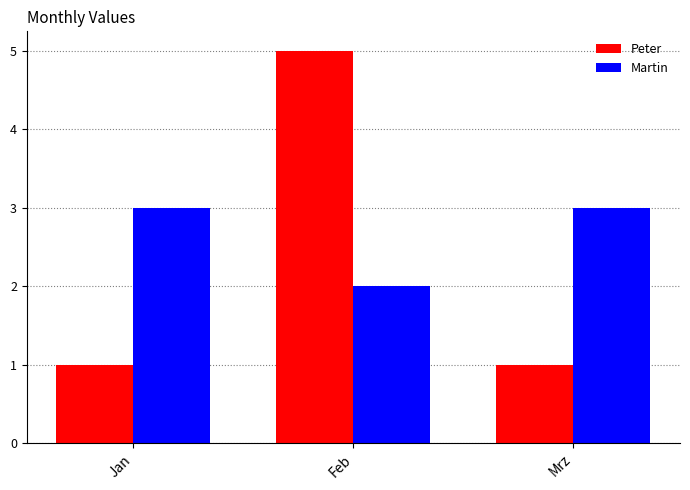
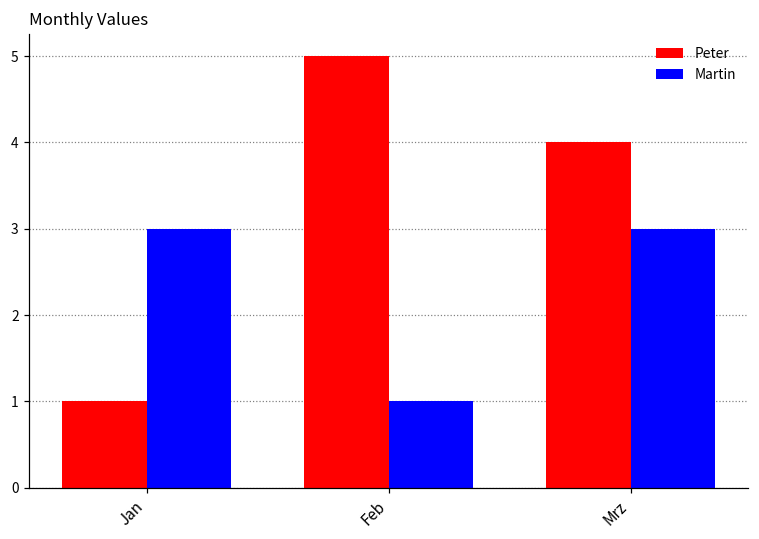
Martin, Feb: 2 -> 1
Peter, Mrz: 1 -> 4
